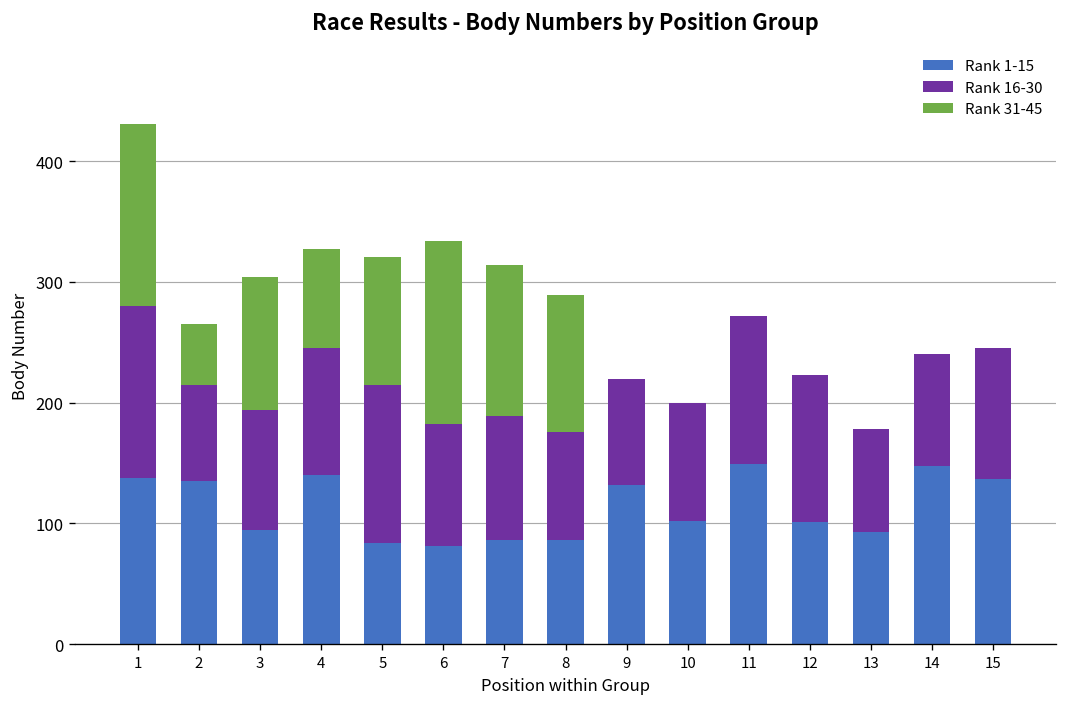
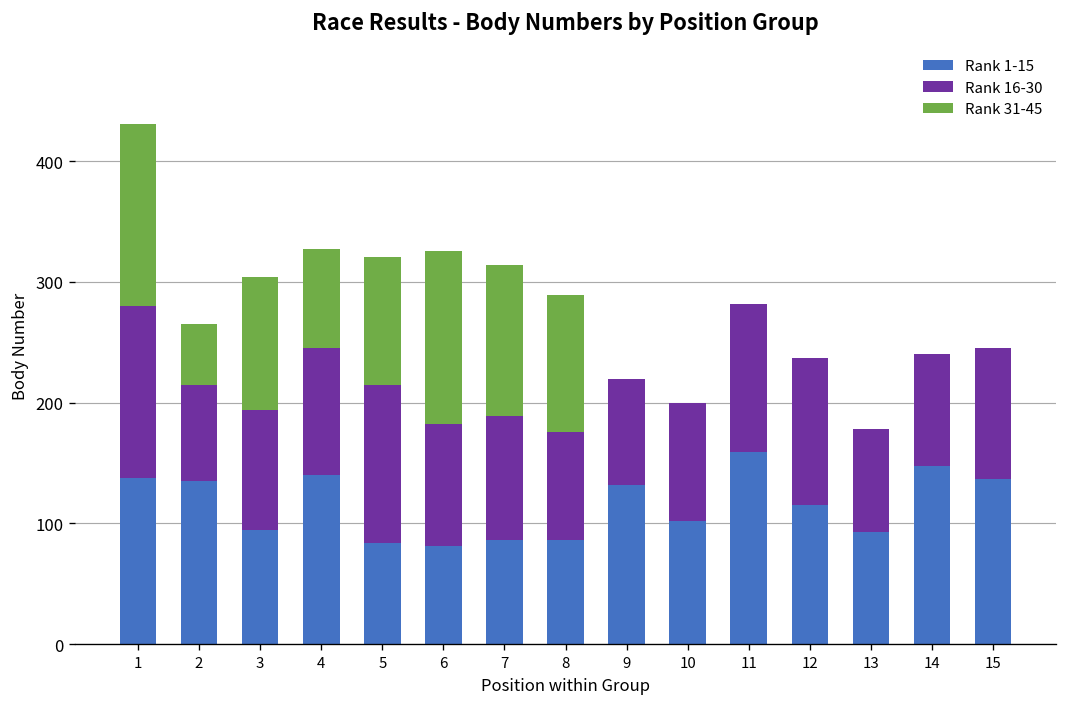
Rank 31-45, 6: 152 -> 144
Rank 1-15, 11: 149 -> 159
Rank 1-15, 12: 101 -> 115
